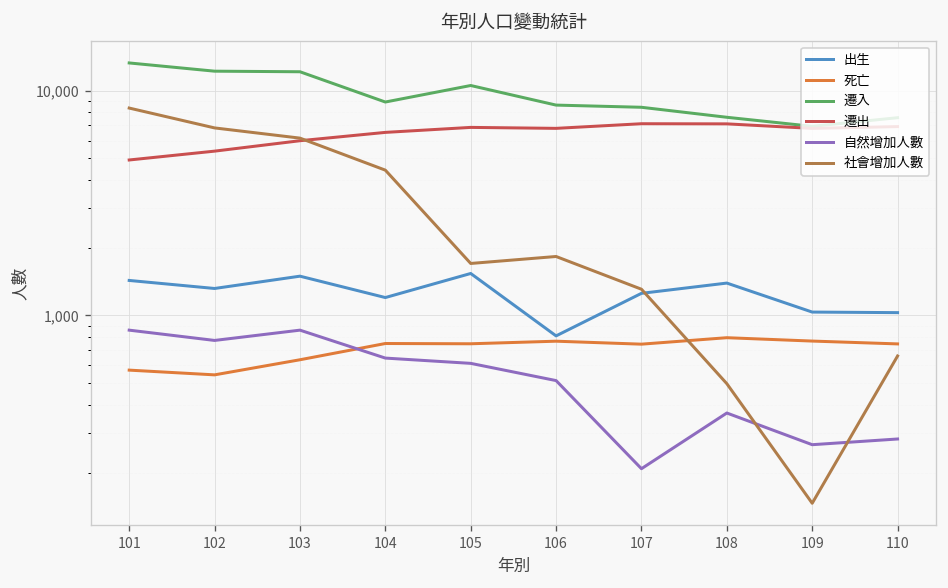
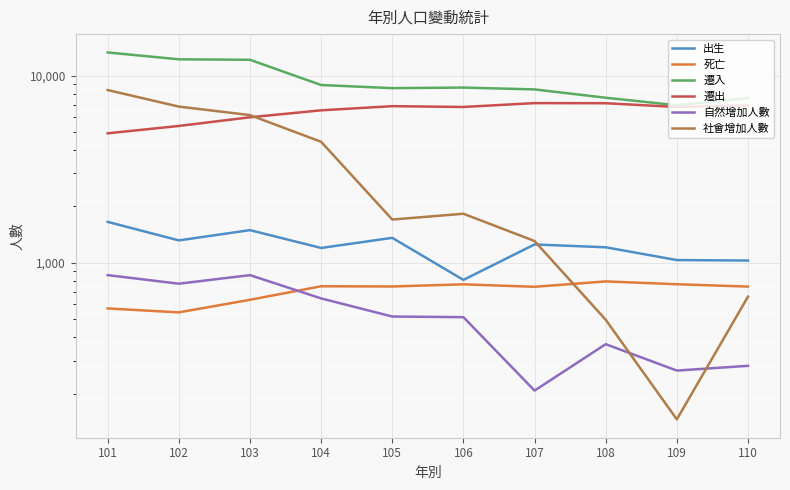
出生, 101: 1,400 -> 1,700
出生, 105: 1,500 -> 1,400
遷入, 105: 11,000 -> 9,000
自然增加人數, 105: 610 -> 520
出生, 108: 1,400 -> 1,200
